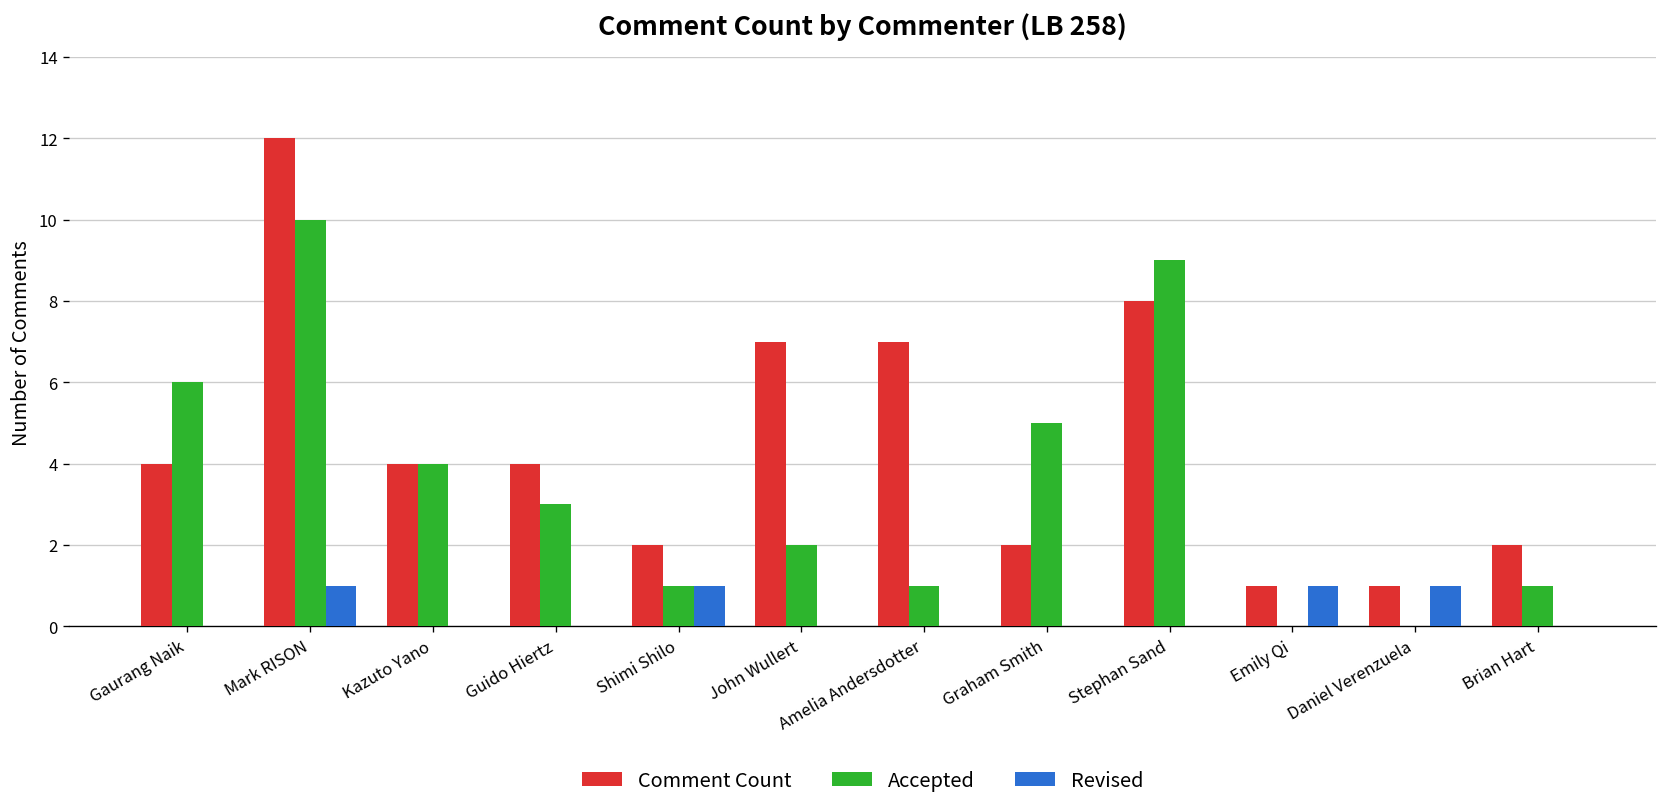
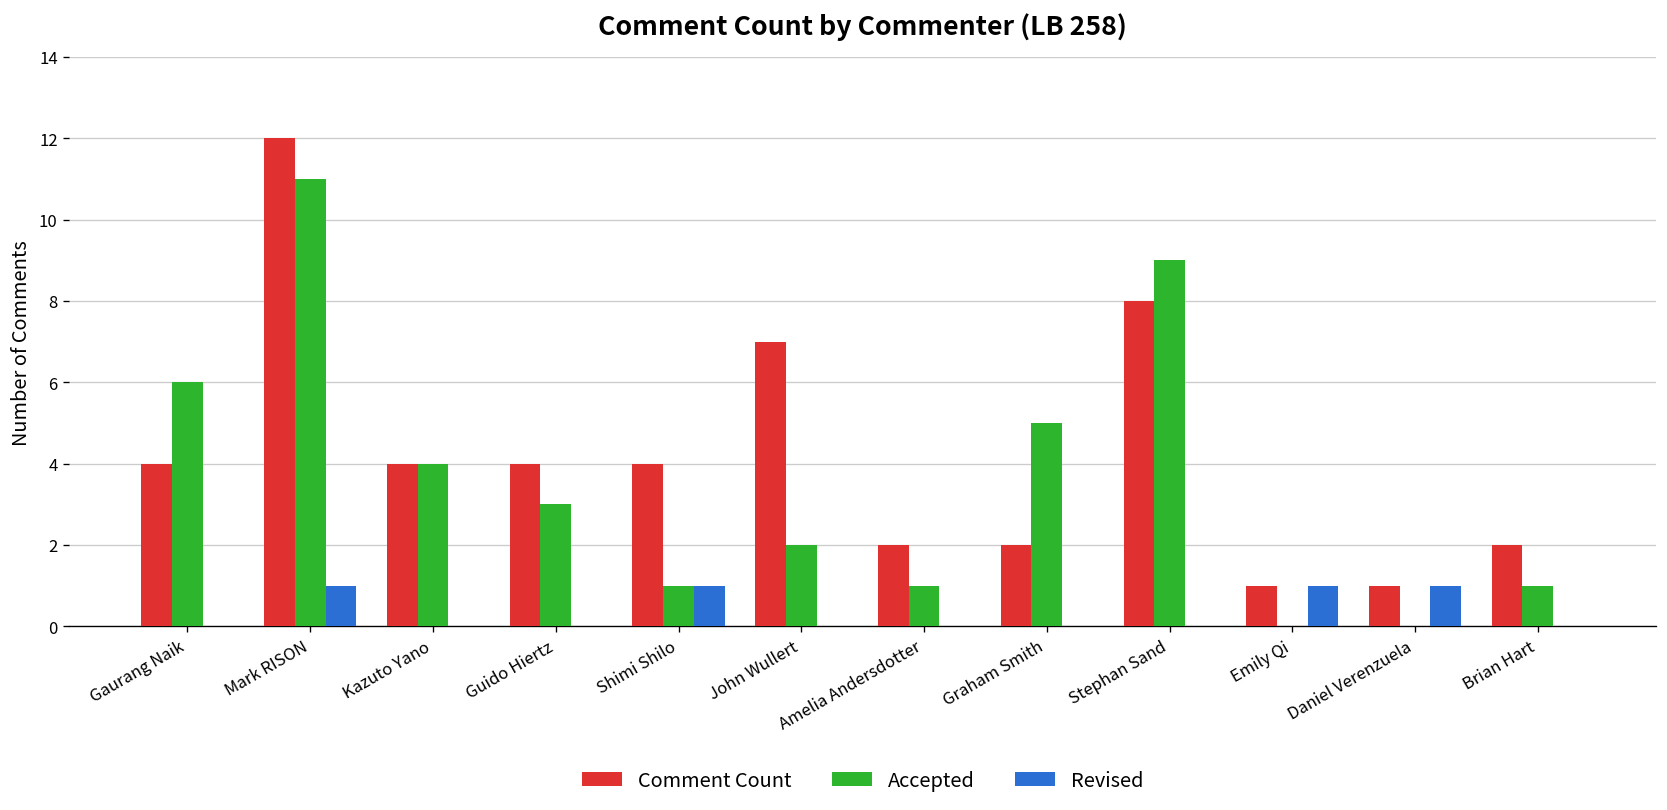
Accepted, Mark RISON: 10 -> 11
Comment Count, Shimi Shilo: 2 -> 4
Comment Count, Amelia Andersdotter: 7 -> 2
